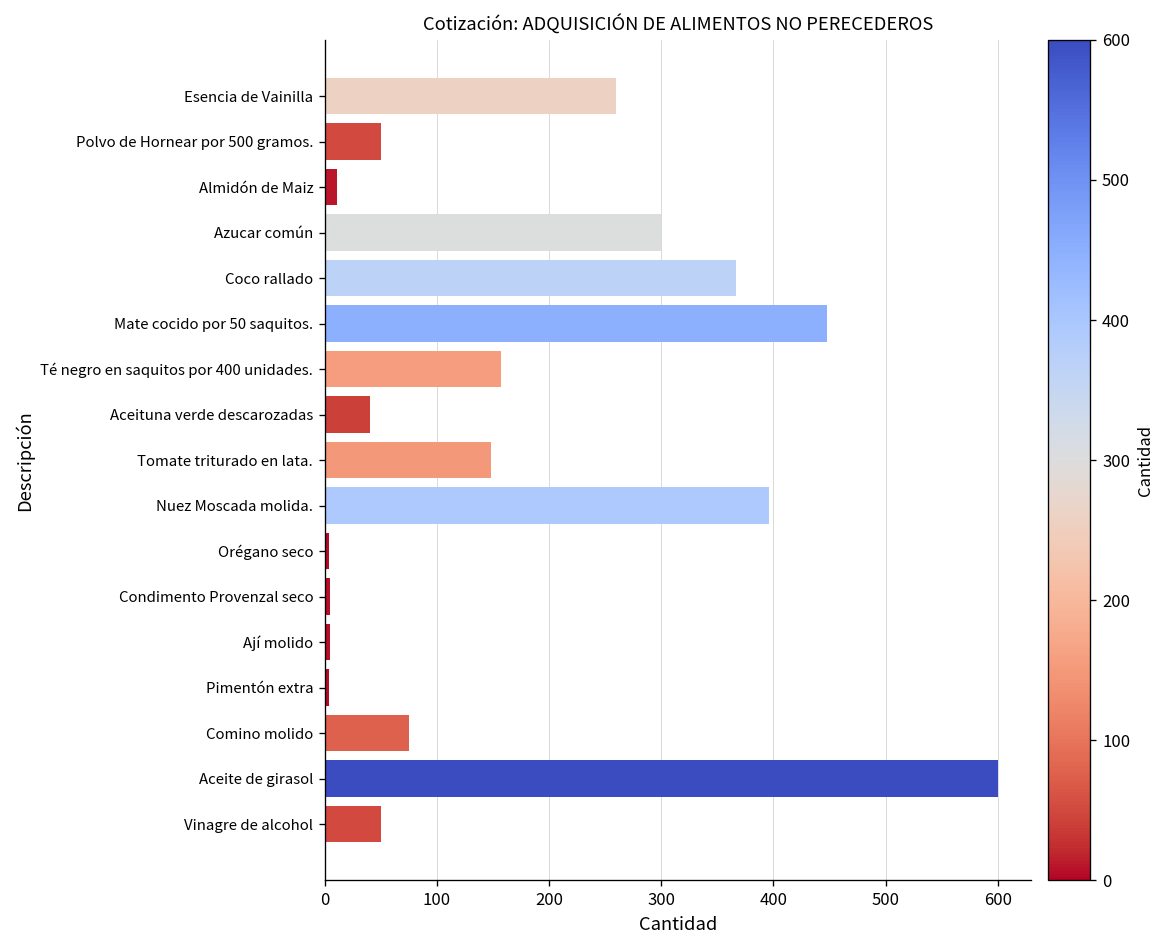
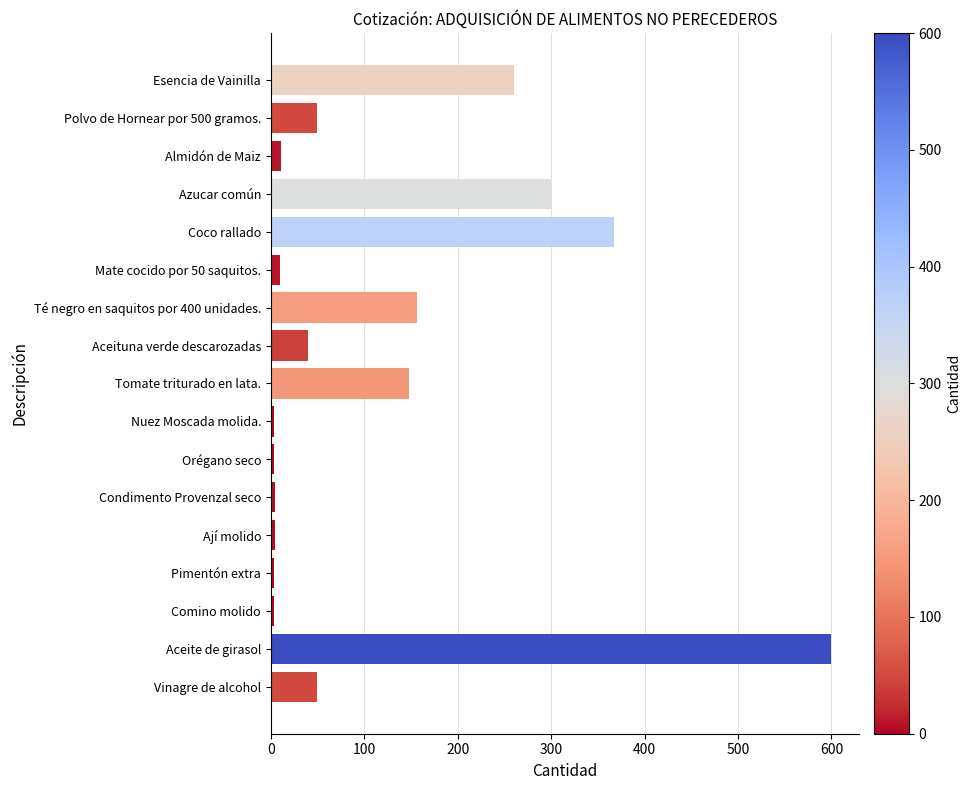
Mate cocido por 50 saquitos.: 450 -> 10
Nuez Moscada molida.: 400 -> 0
Comino molido: 80 -> 0
